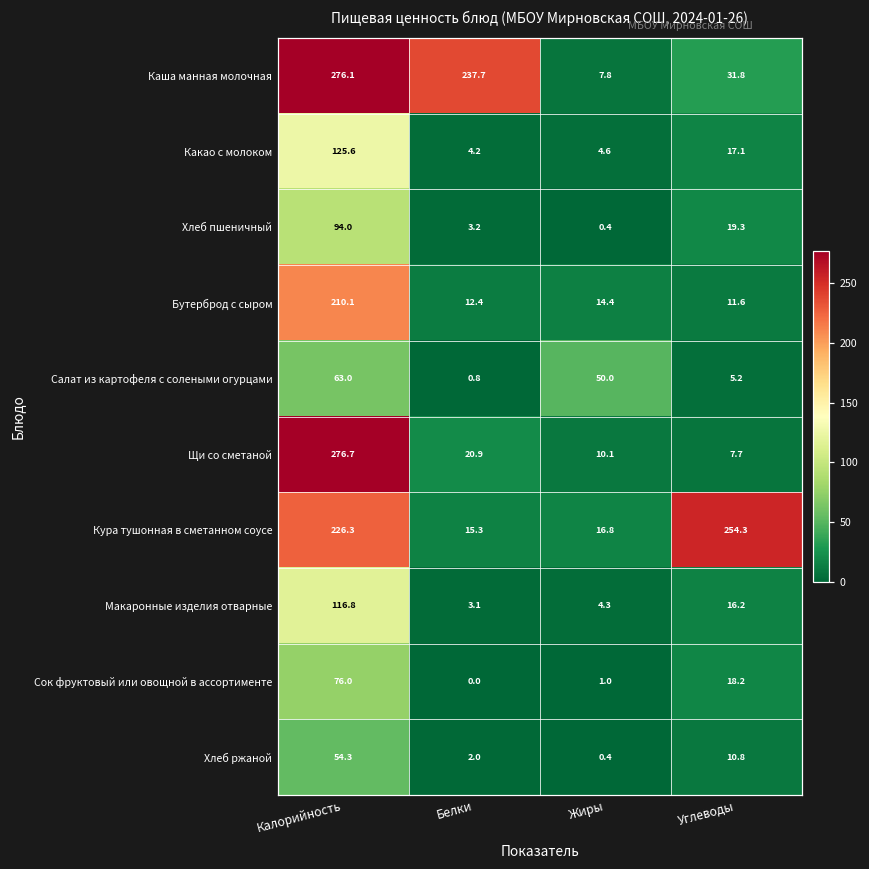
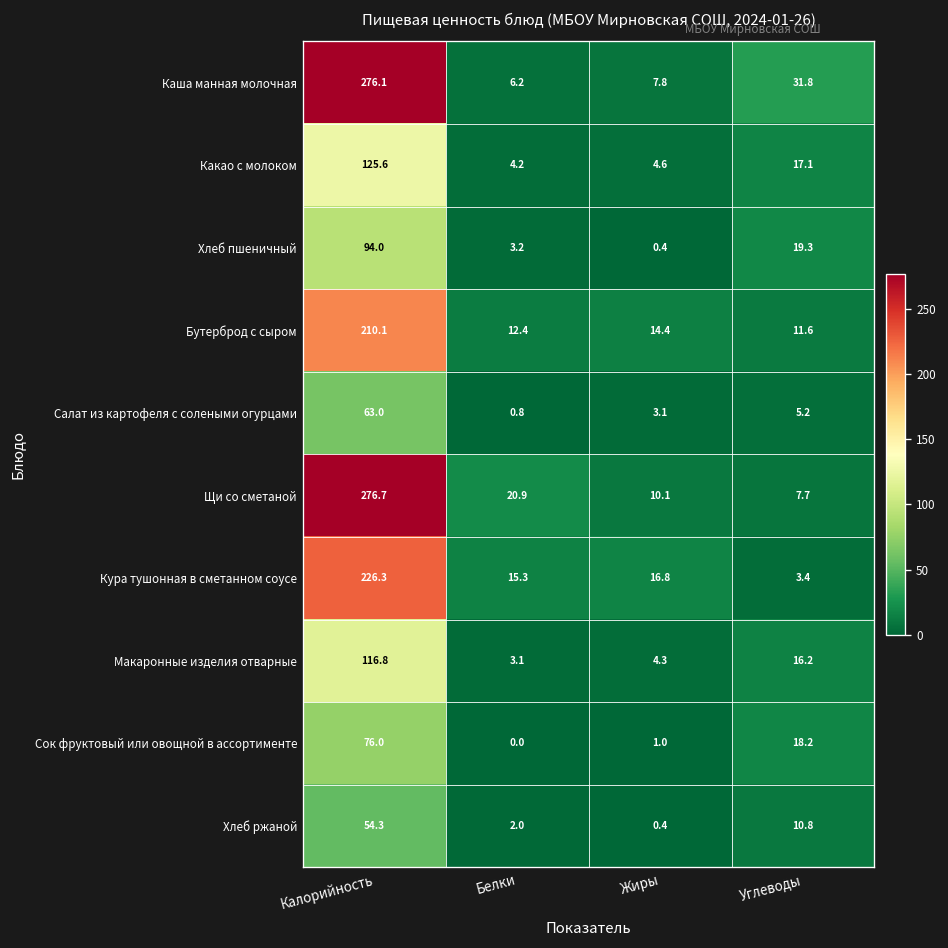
Каша манная молочная, Белки: 237.7 -> 6.2
Салат из картофеля с солеными огурцами, Жиры: 50.0 -> 3.1
Кура тушонная в сметанном соусе, Углеводы: 254.3 -> 3.4
